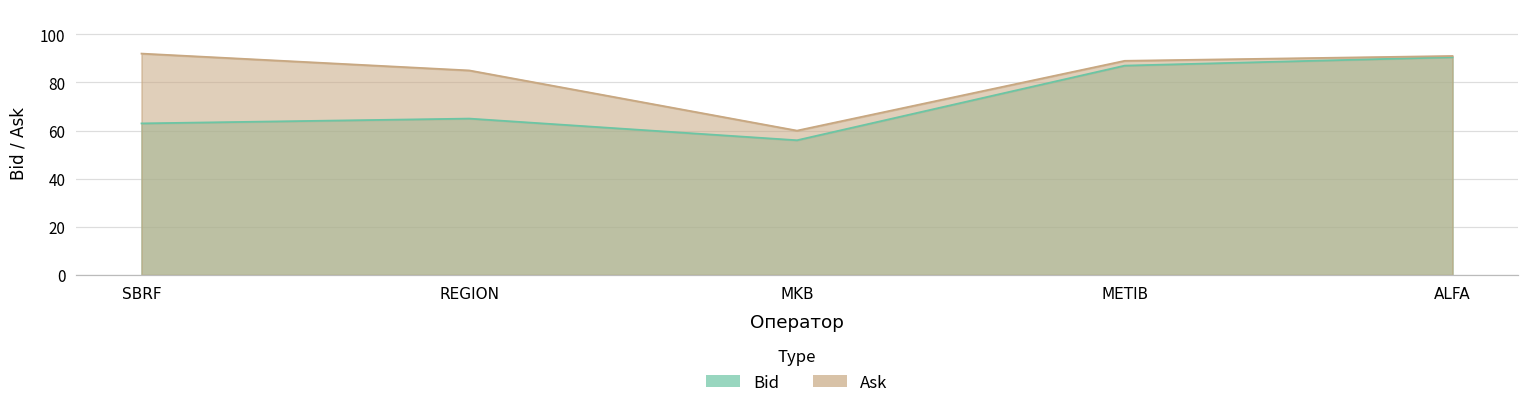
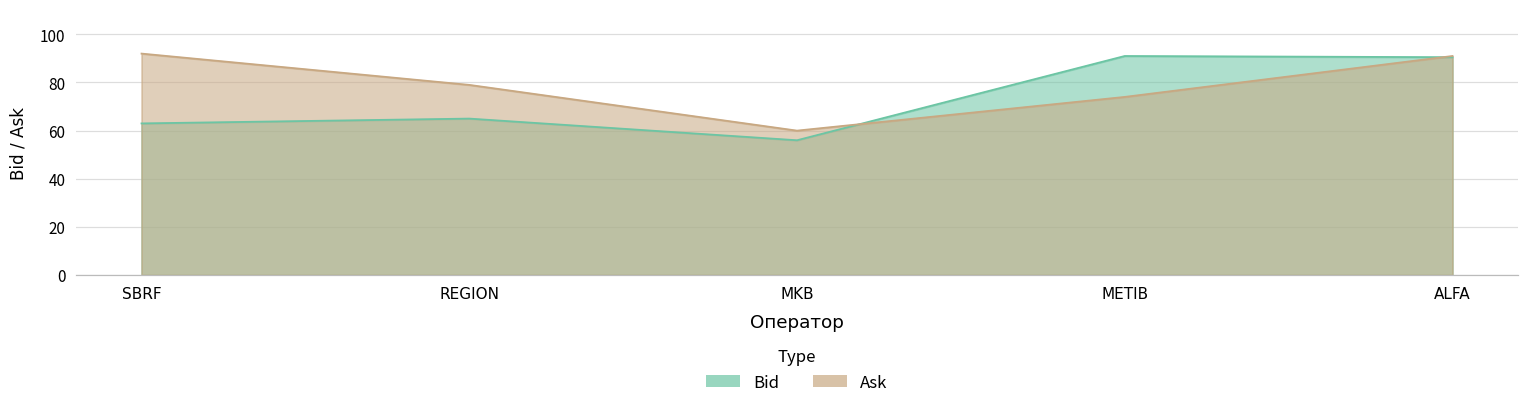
Ask, REGION: 85 -> 79
Bid, METIB: 87 -> 91
Ask, METIB: 89 -> 74
